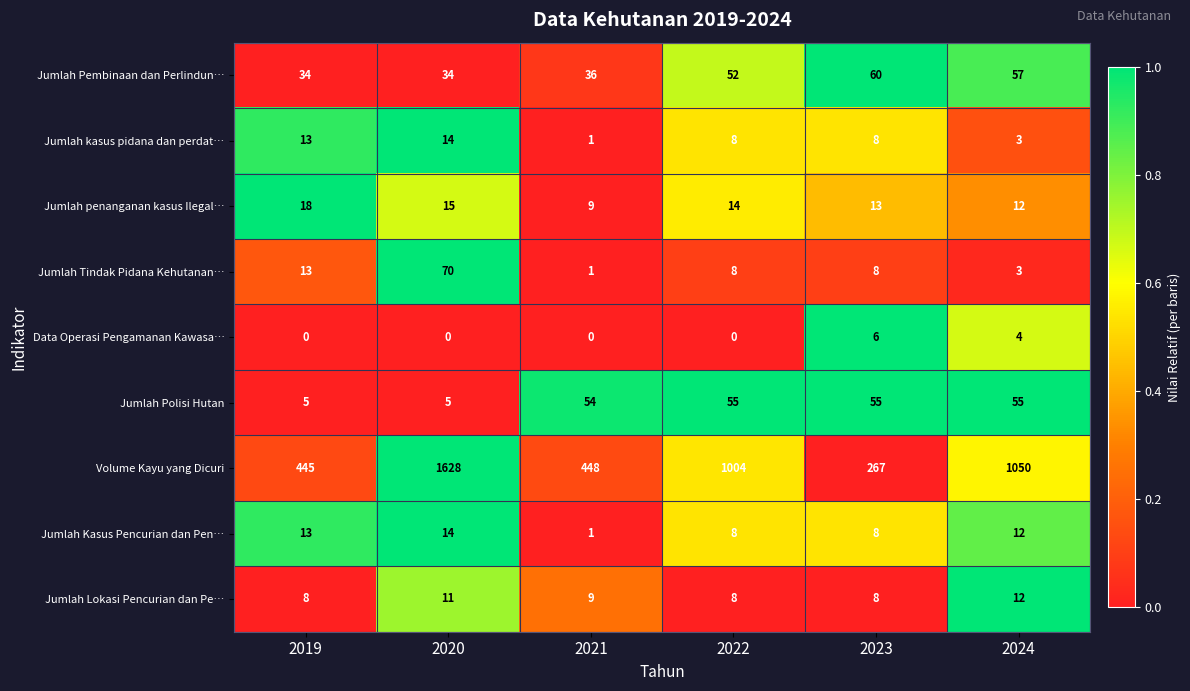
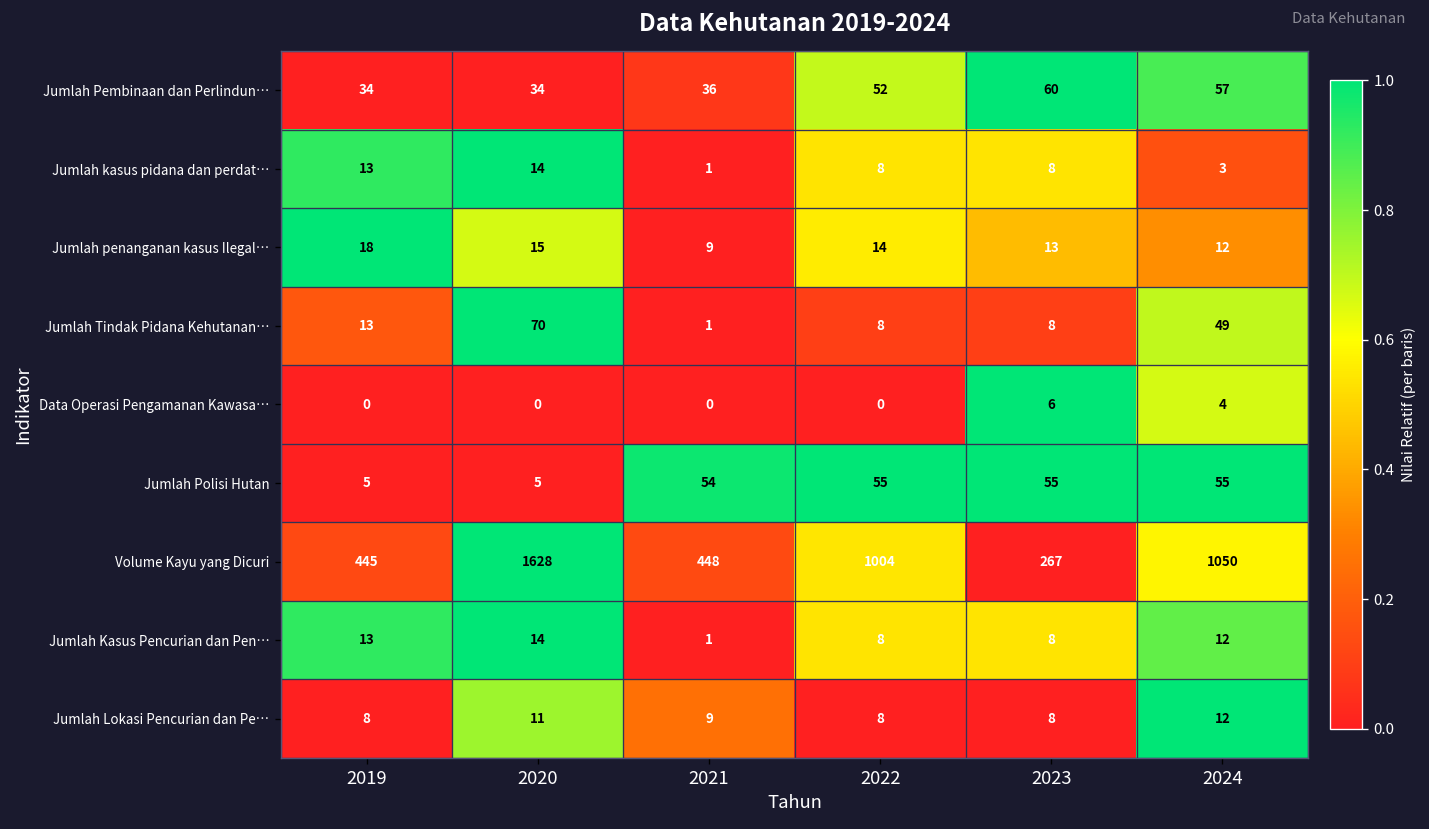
Jumlah Tindak Pidana Kehutanan…, 2024: 3 -> 49
